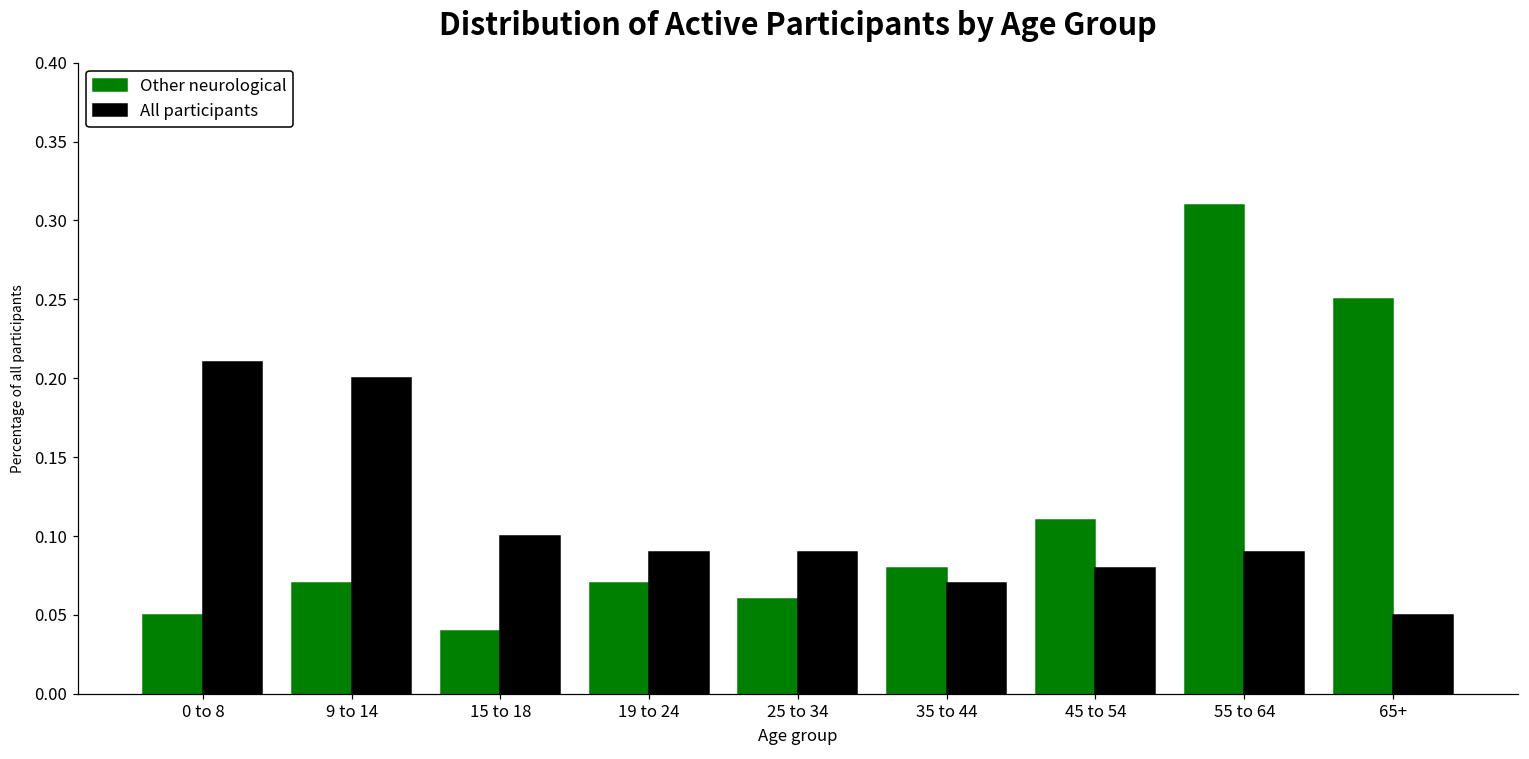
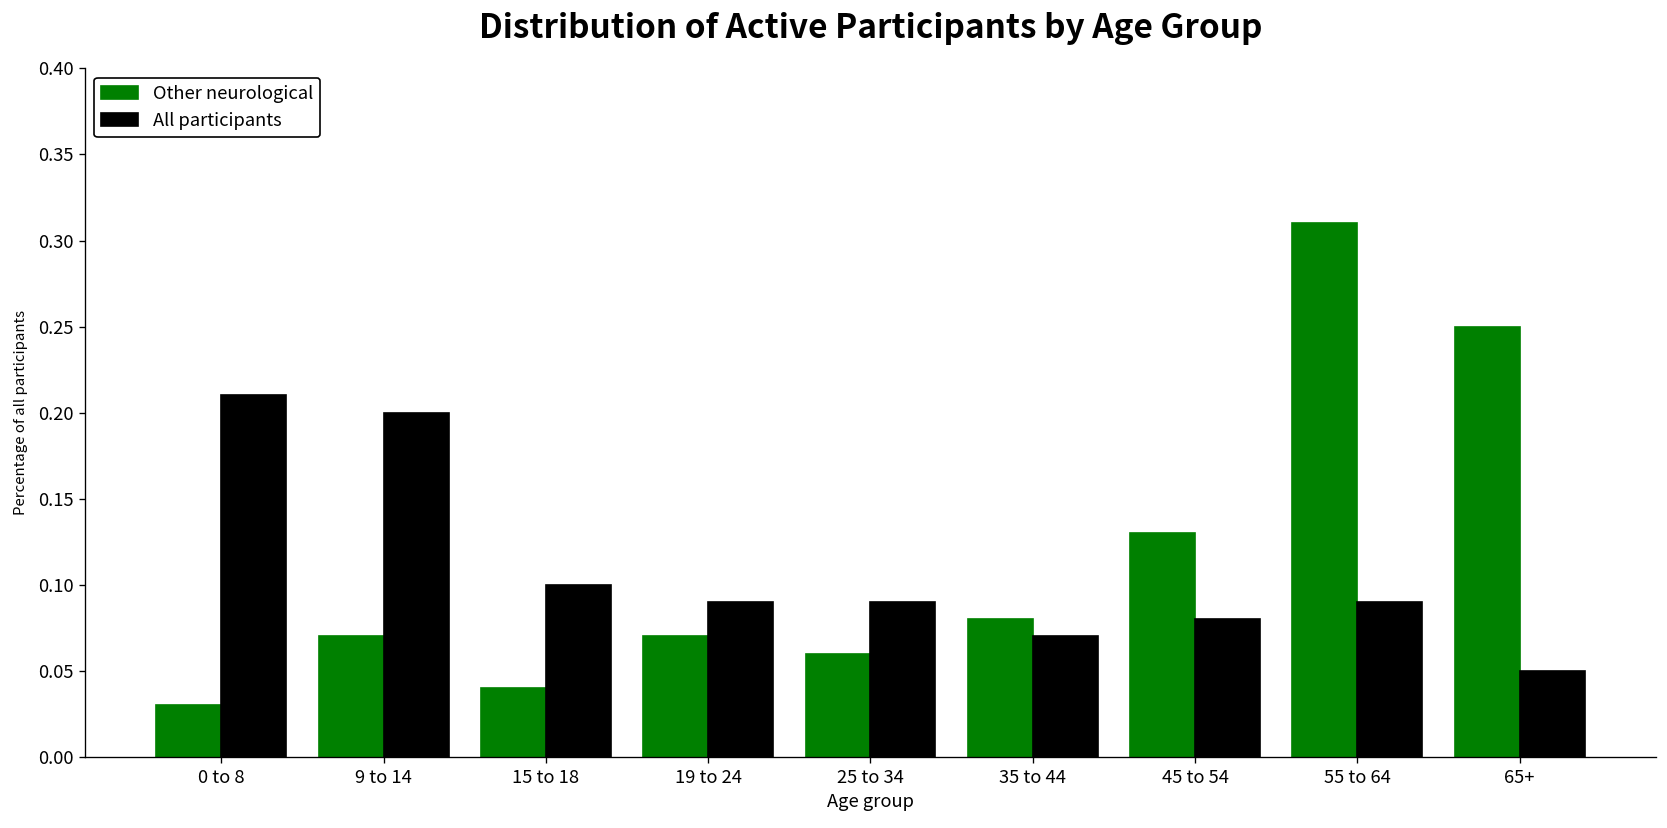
Other neurological, 0 to 8: 0.05 -> 0.03
Other neurological, 45 to 54: 0.11 -> 0.13
